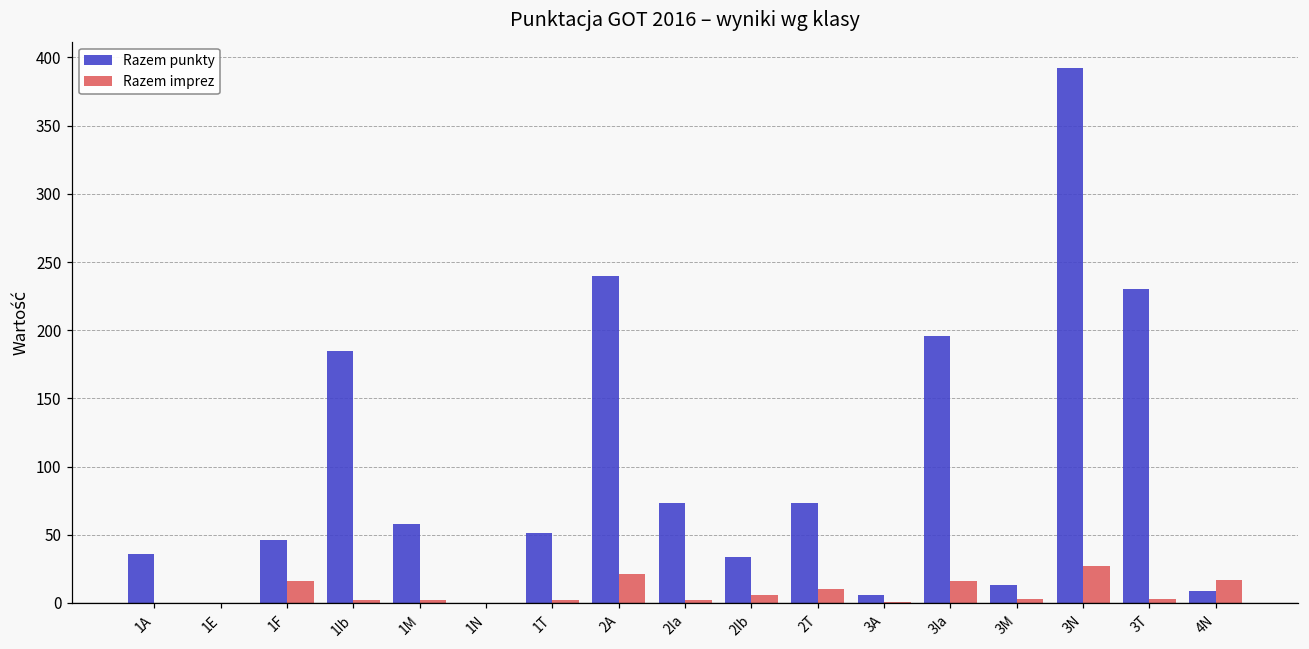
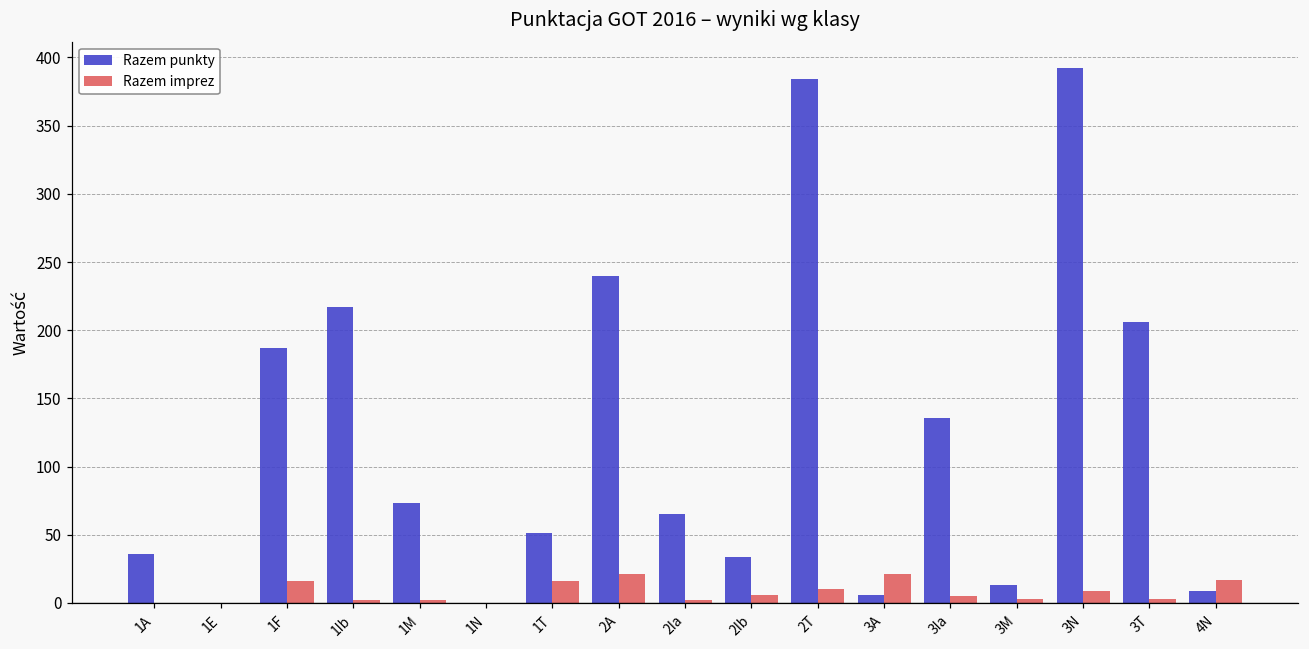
Razem punkty, 1F: 46 -> 187
Razem punkty, 1Ib: 185 -> 217
Razem punkty, 1M: 58 -> 73
Razem imprez, 1T: 2 -> 16
Razem punkty, 2Ia: 73 -> 65
Razem punkty, 2T: 73 -> 384
Razem imprez, 3A: 1 -> 21
Razem punkty, 3Ia: 196 -> 136
Razem imprez, 3Ia: 16 -> 5
Razem imprez, 3N: 27 -> 9
Razem punkty, 3T: 230 -> 206
